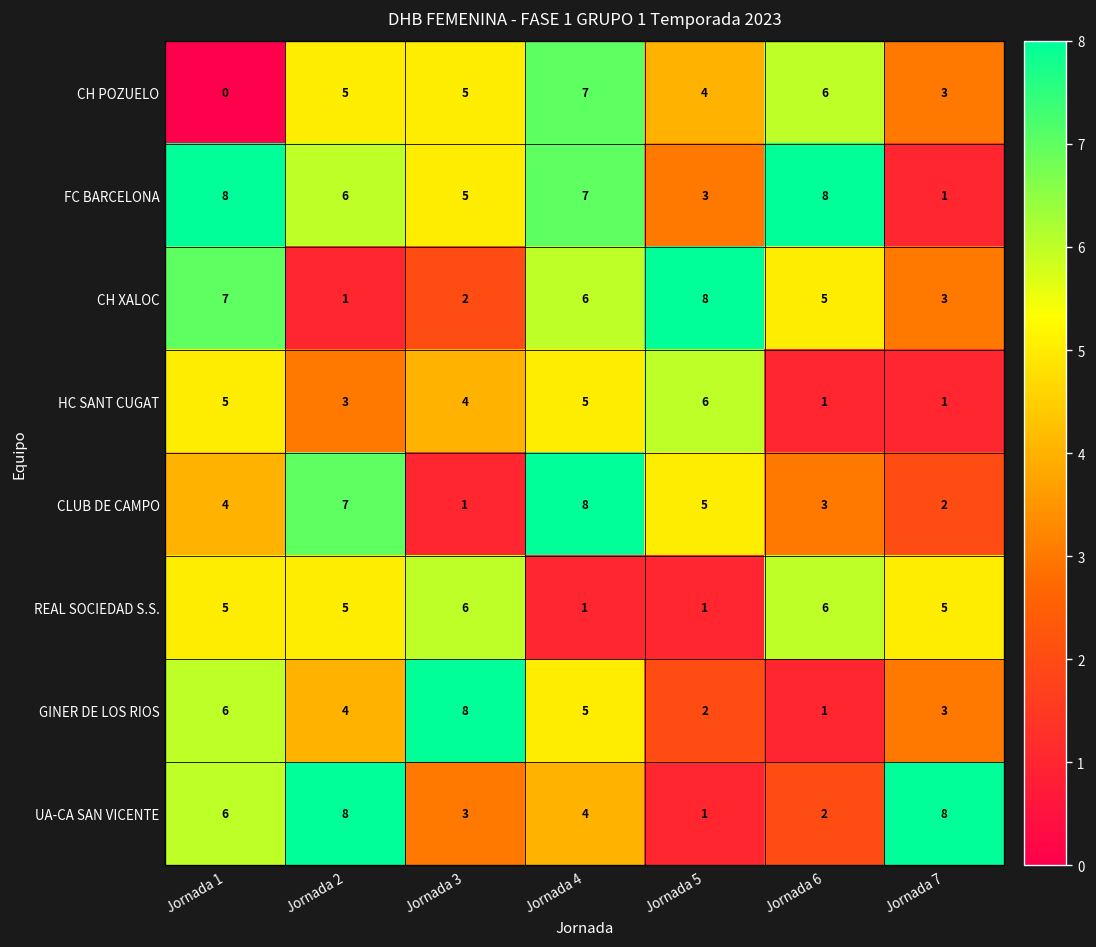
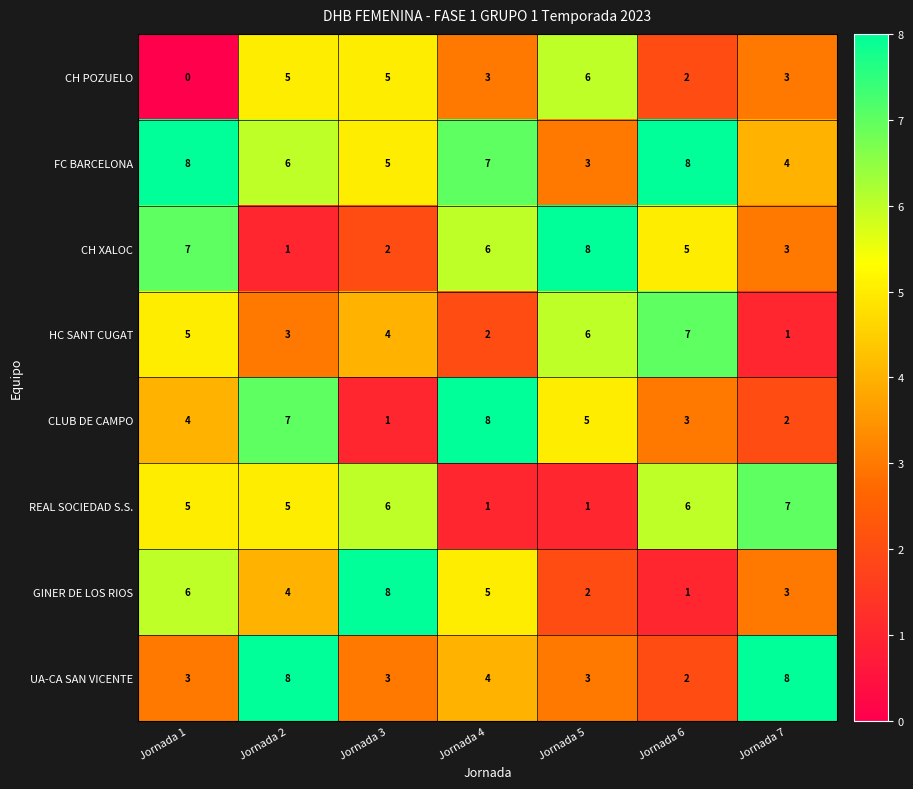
CH POZUELO, Jornada 4: 7 -> 3
CH POZUELO, Jornada 5: 4 -> 6
CH POZUELO, Jornada 6: 6 -> 2
FC BARCELONA, Jornada 7: 1 -> 4
HC SANT CUGAT, Jornada 4: 5 -> 2
HC SANT CUGAT, Jornada 6: 1 -> 7
REAL SOCIEDAD S.S., Jornada 7: 5 -> 7
UA-CA SAN VICENTE, Jornada 1: 6 -> 3
UA-CA SAN VICENTE, Jornada 5: 1 -> 3
